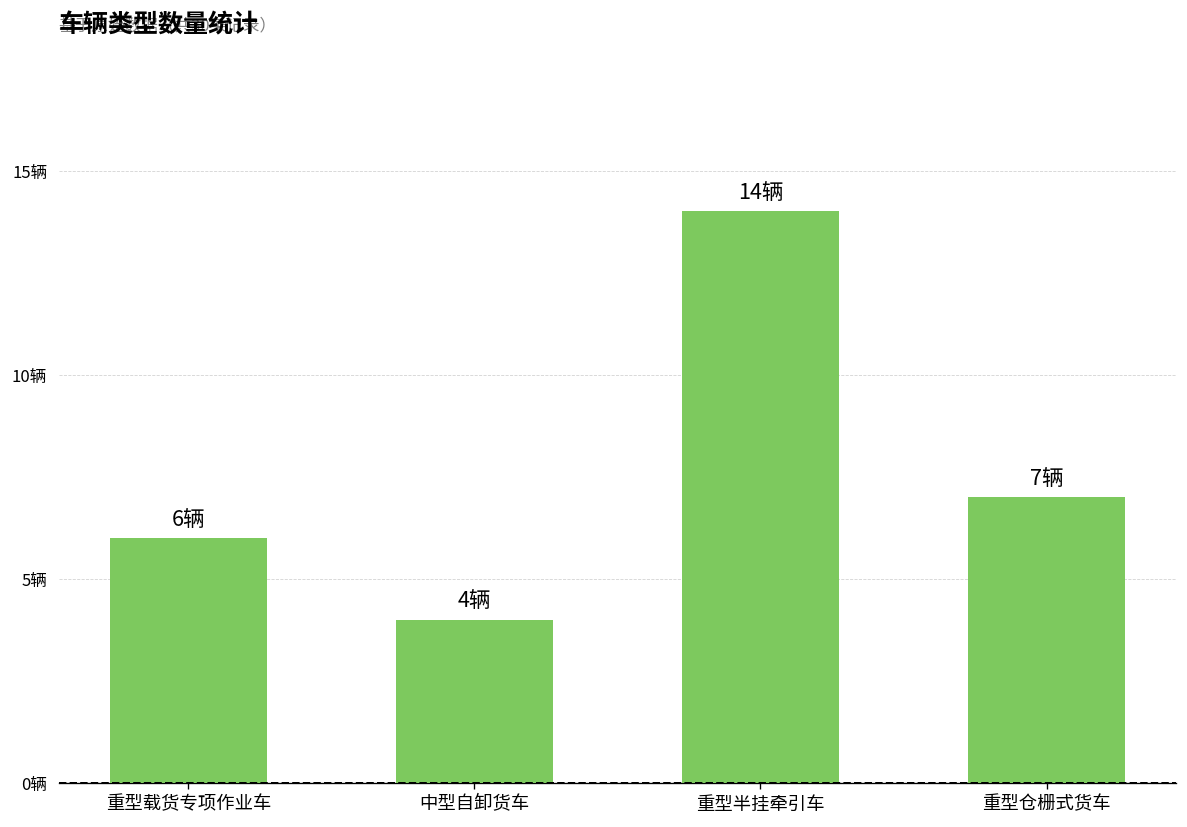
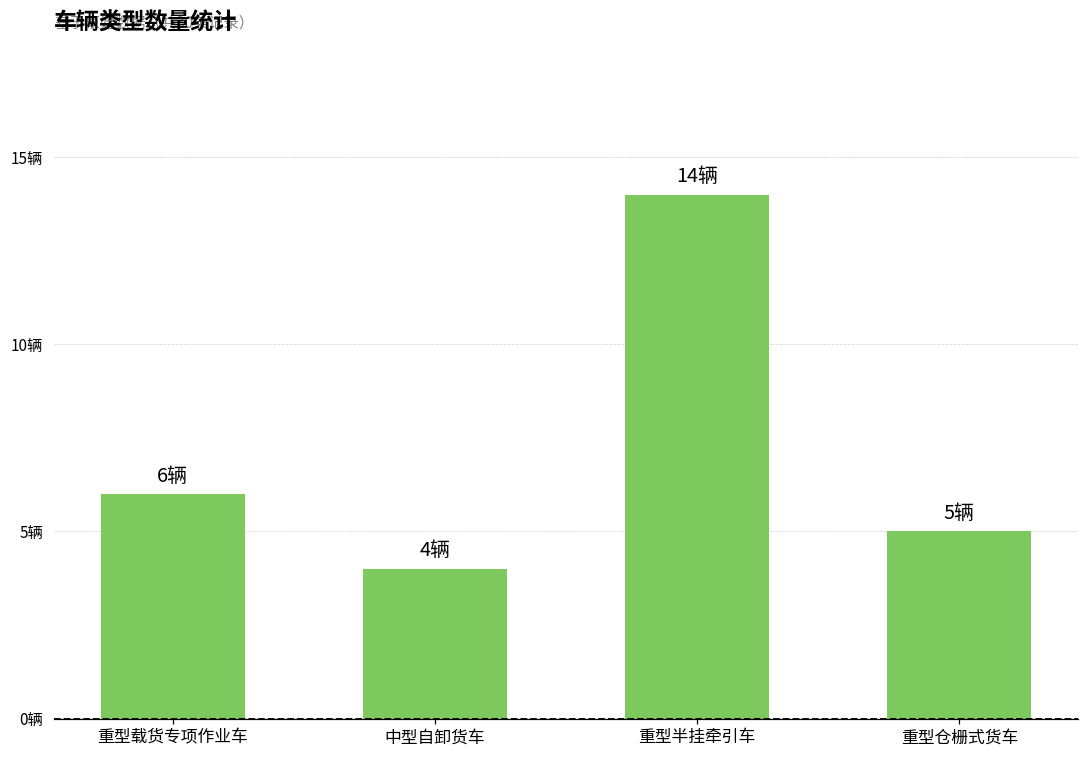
重型仓栅式货车: 7辆 -> 5辆
